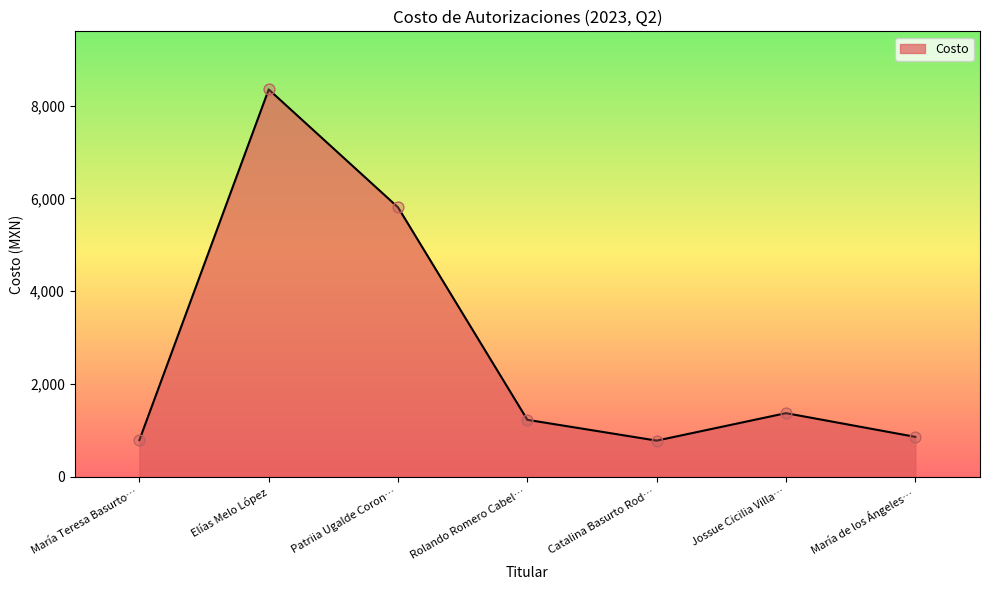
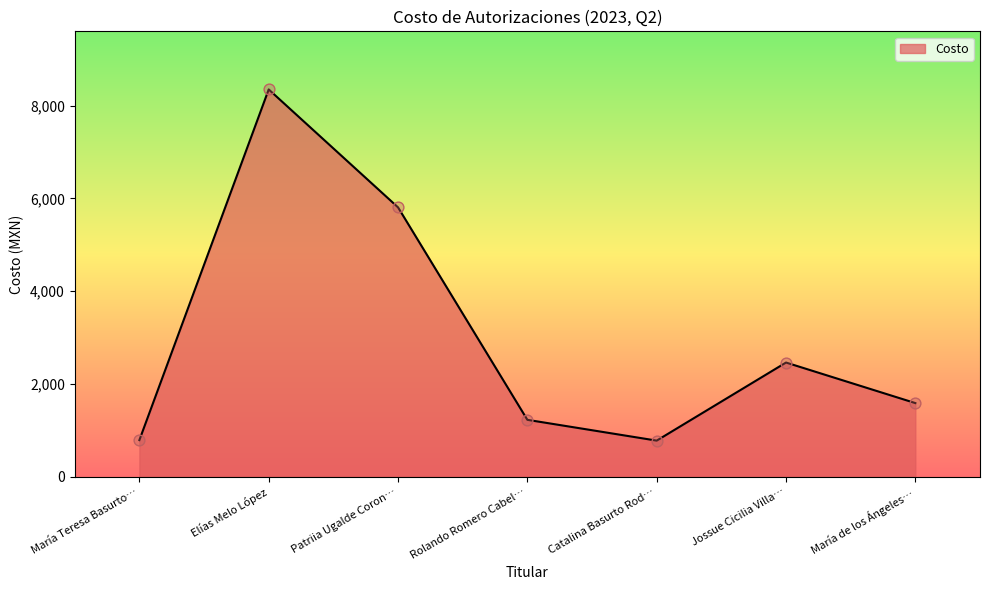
Jossue Cicilia Villa…: 1,400 -> 2,500
María de los Ángeles…: 900 -> 1,600
